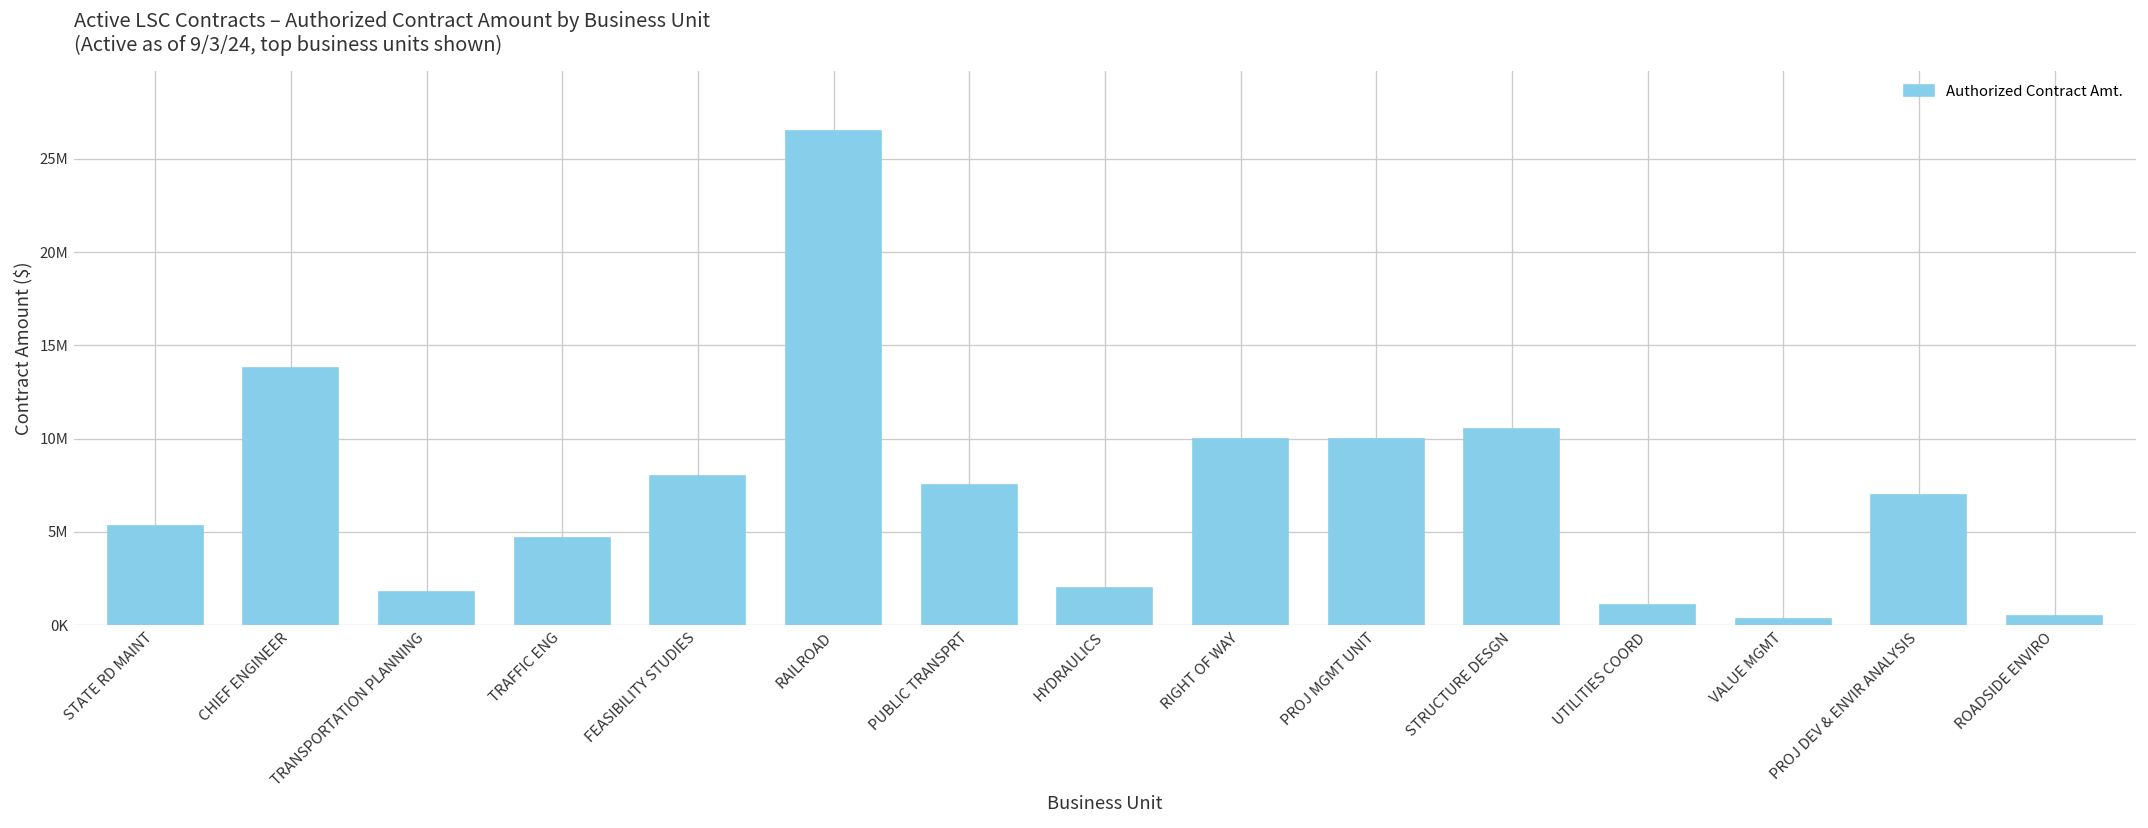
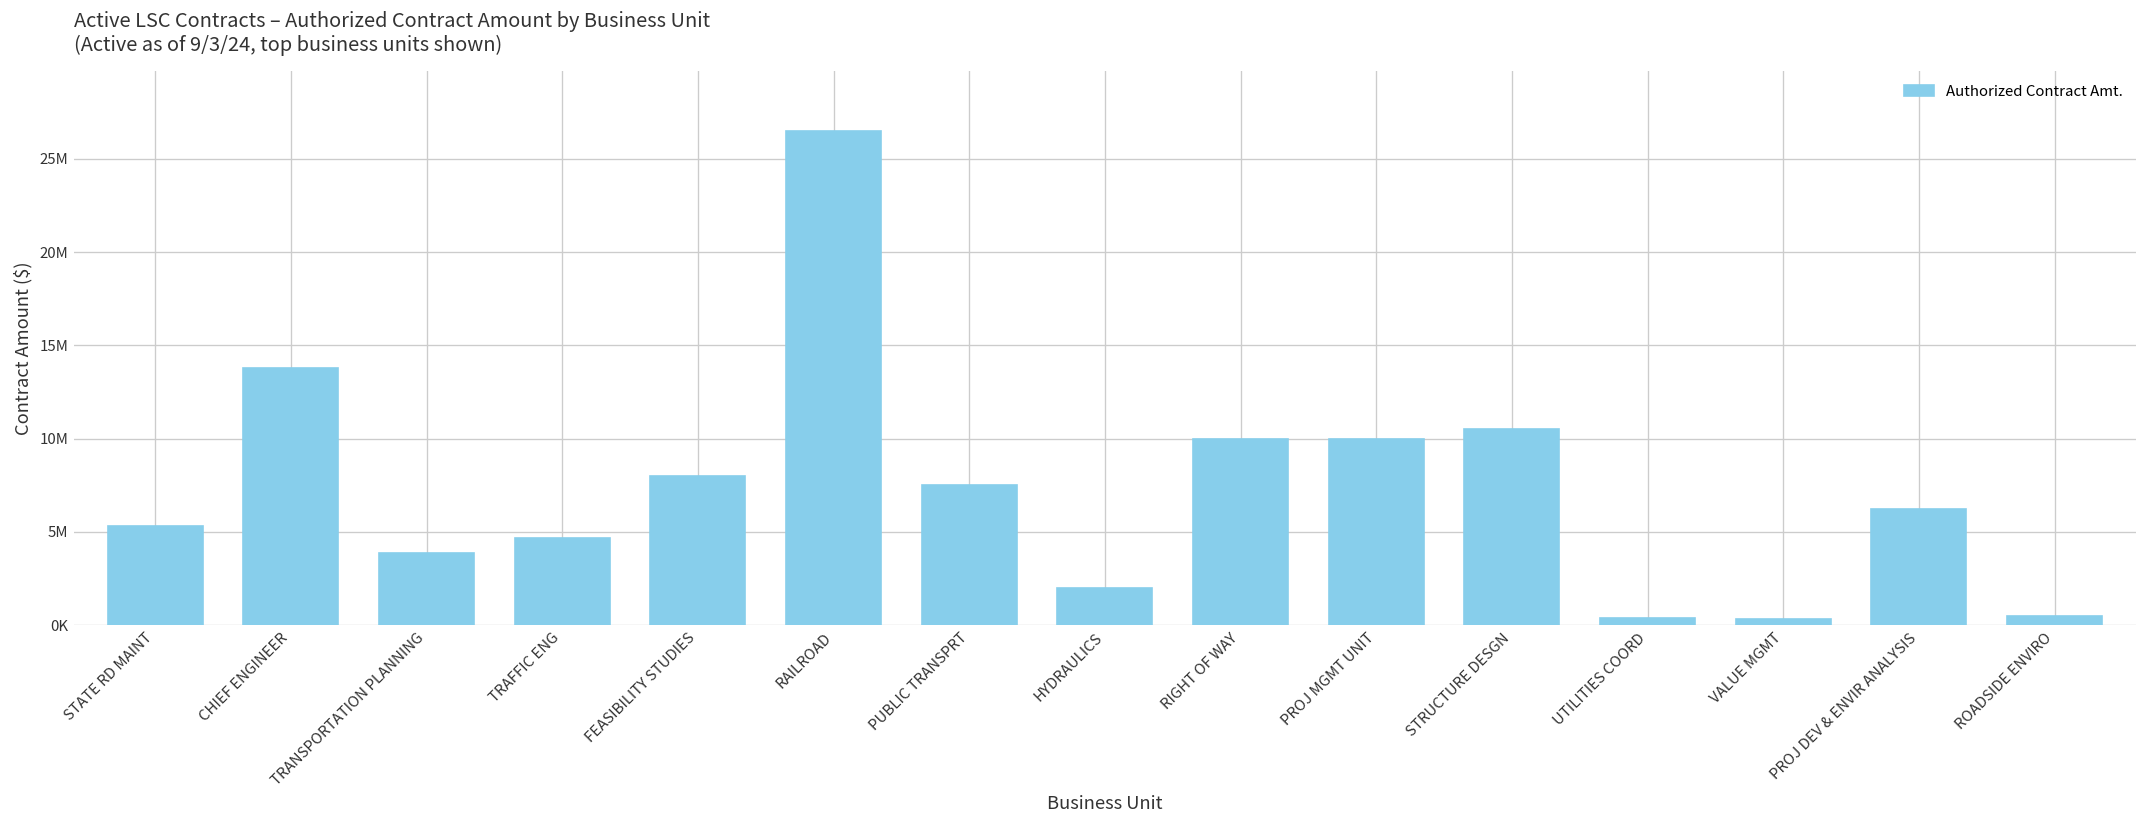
TRANSPORTATION PLANNING: 1800000 -> 3900000
UTILITIES COORD: 1100000 -> 400000
PROJ DEV & ENVIR ANALYSIS: 7000000 -> 6200000
